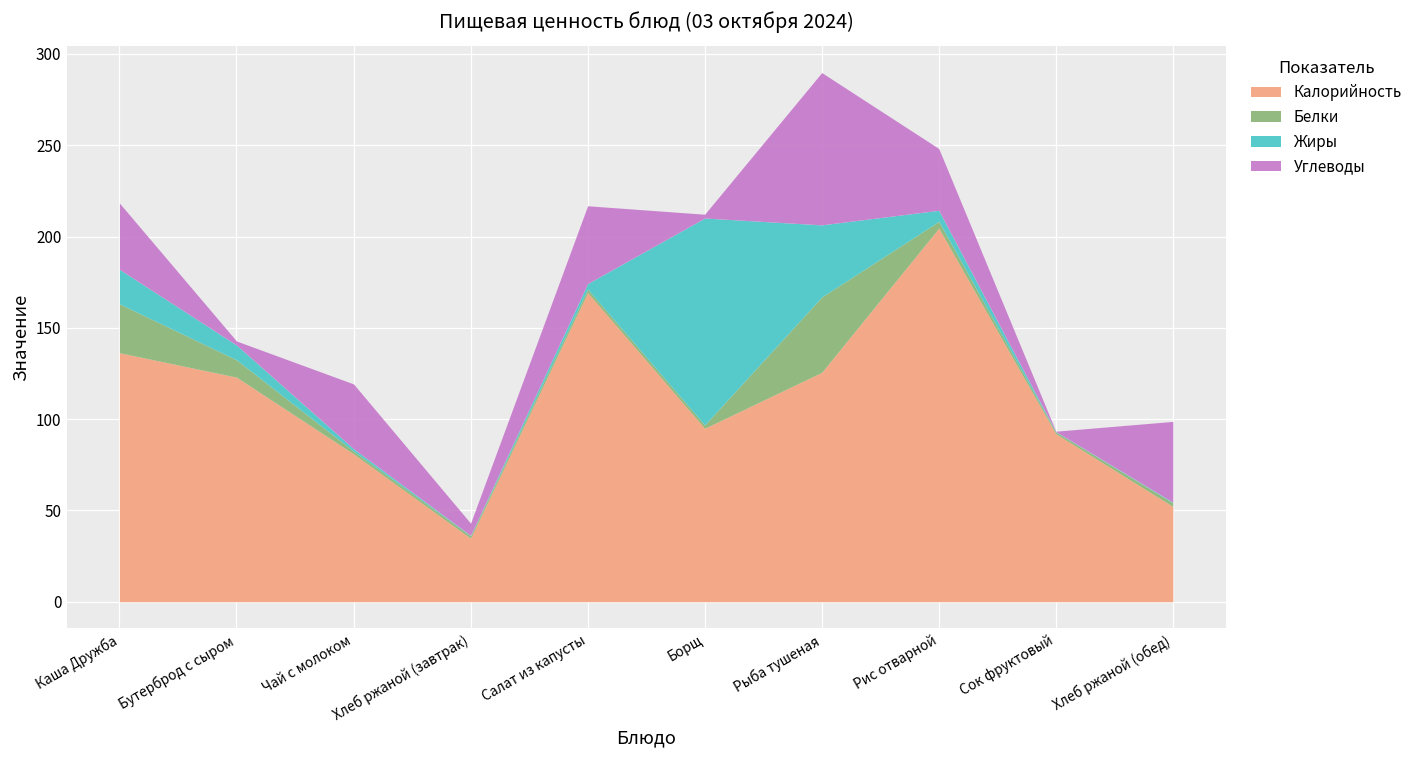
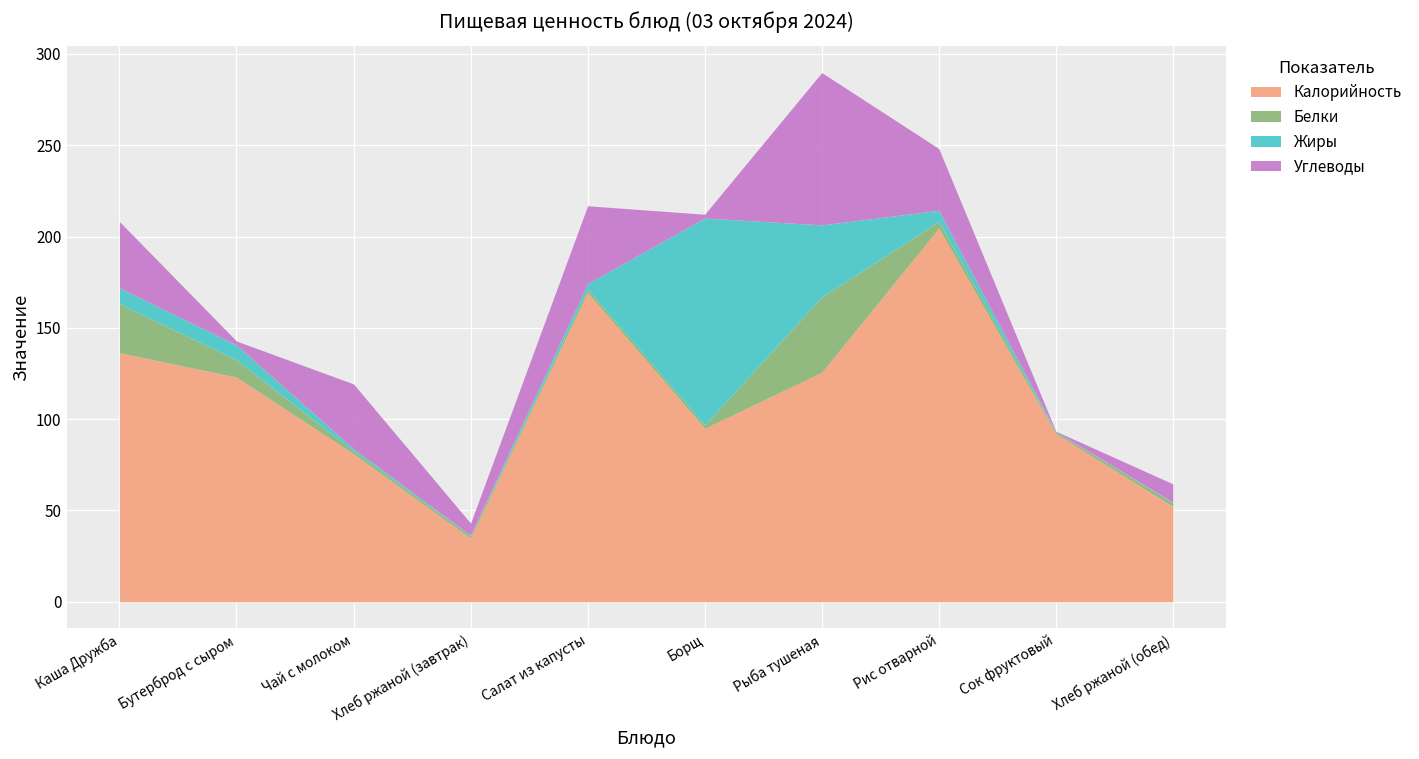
Жиры, Каша Дружба: 19 -> 9
Углеводы, Хлеб ржаной (обед): 44 -> 10
